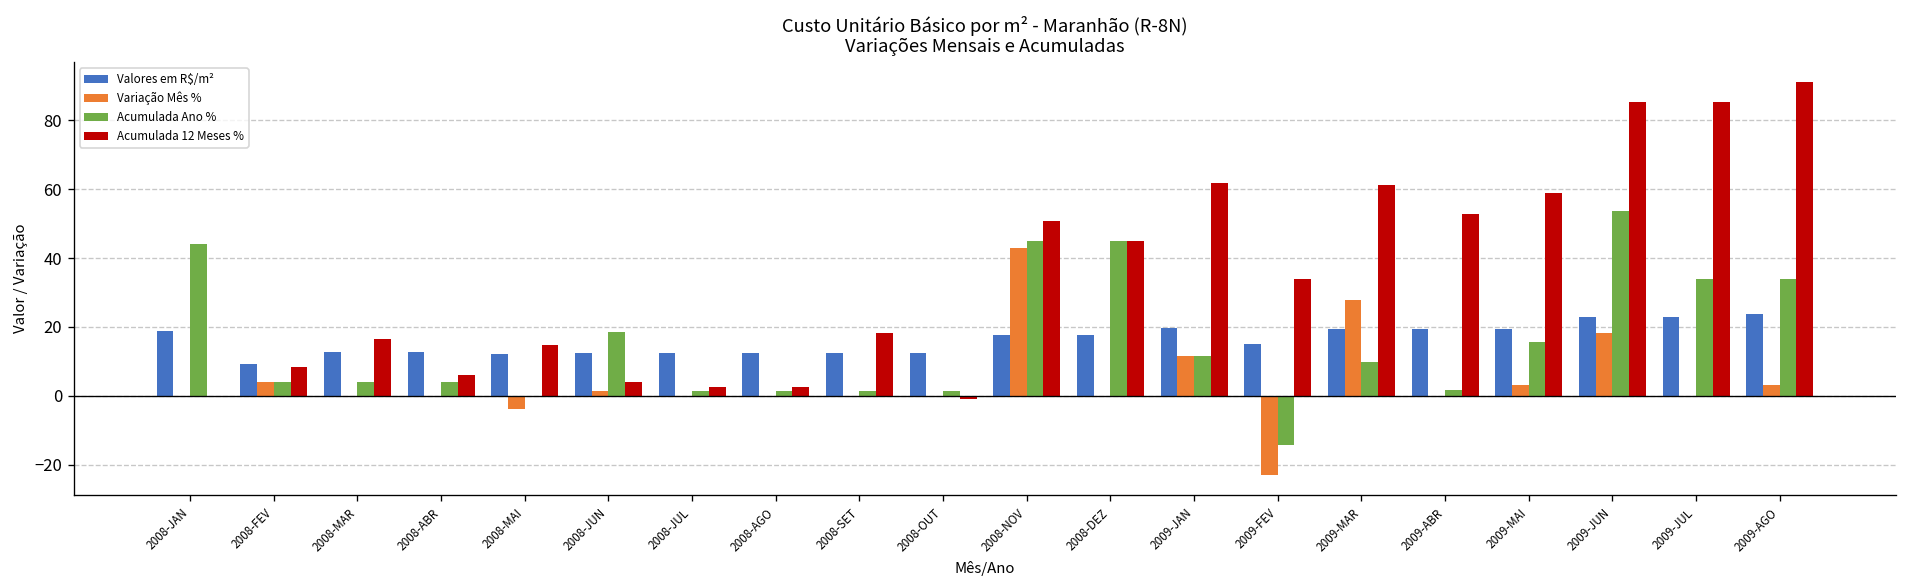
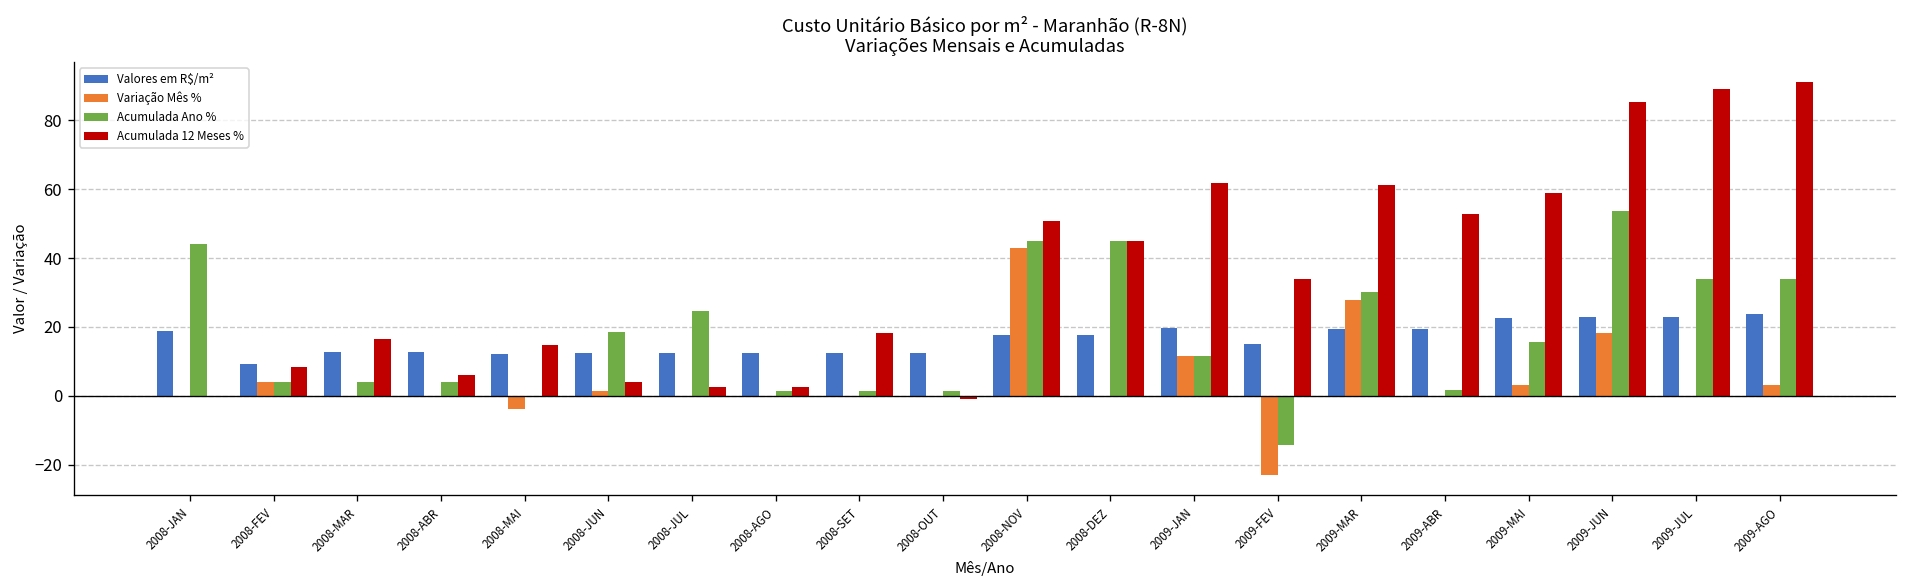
Acumulada Ano %, 2008-JUL: 1 -> 25
Acumulada Ano %, 2009-MAR: 10 -> 30
Valores em R$/m², 2009-MAI: 19 -> 22
Acumulada 12 Meses %, 2009-JUL: 85 -> 89
